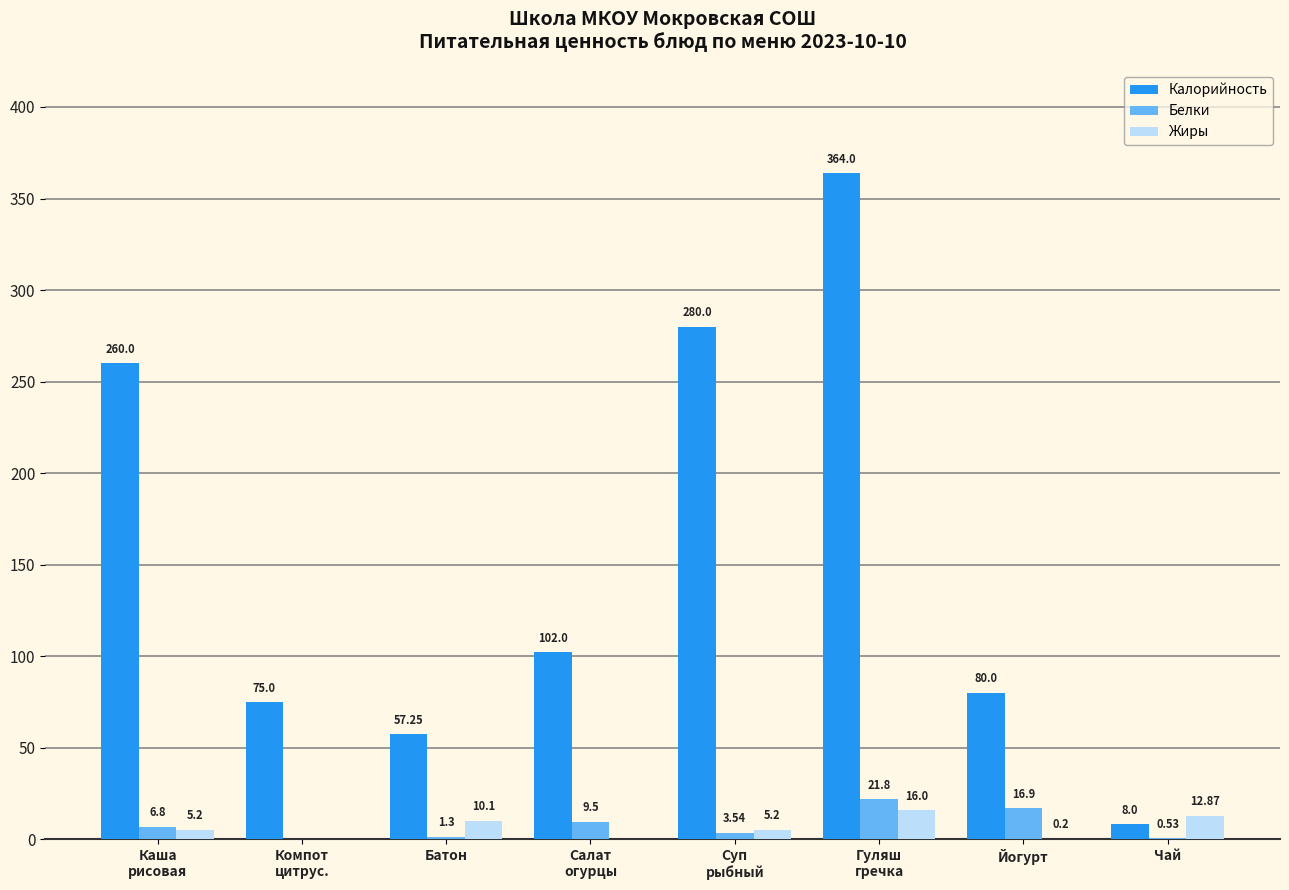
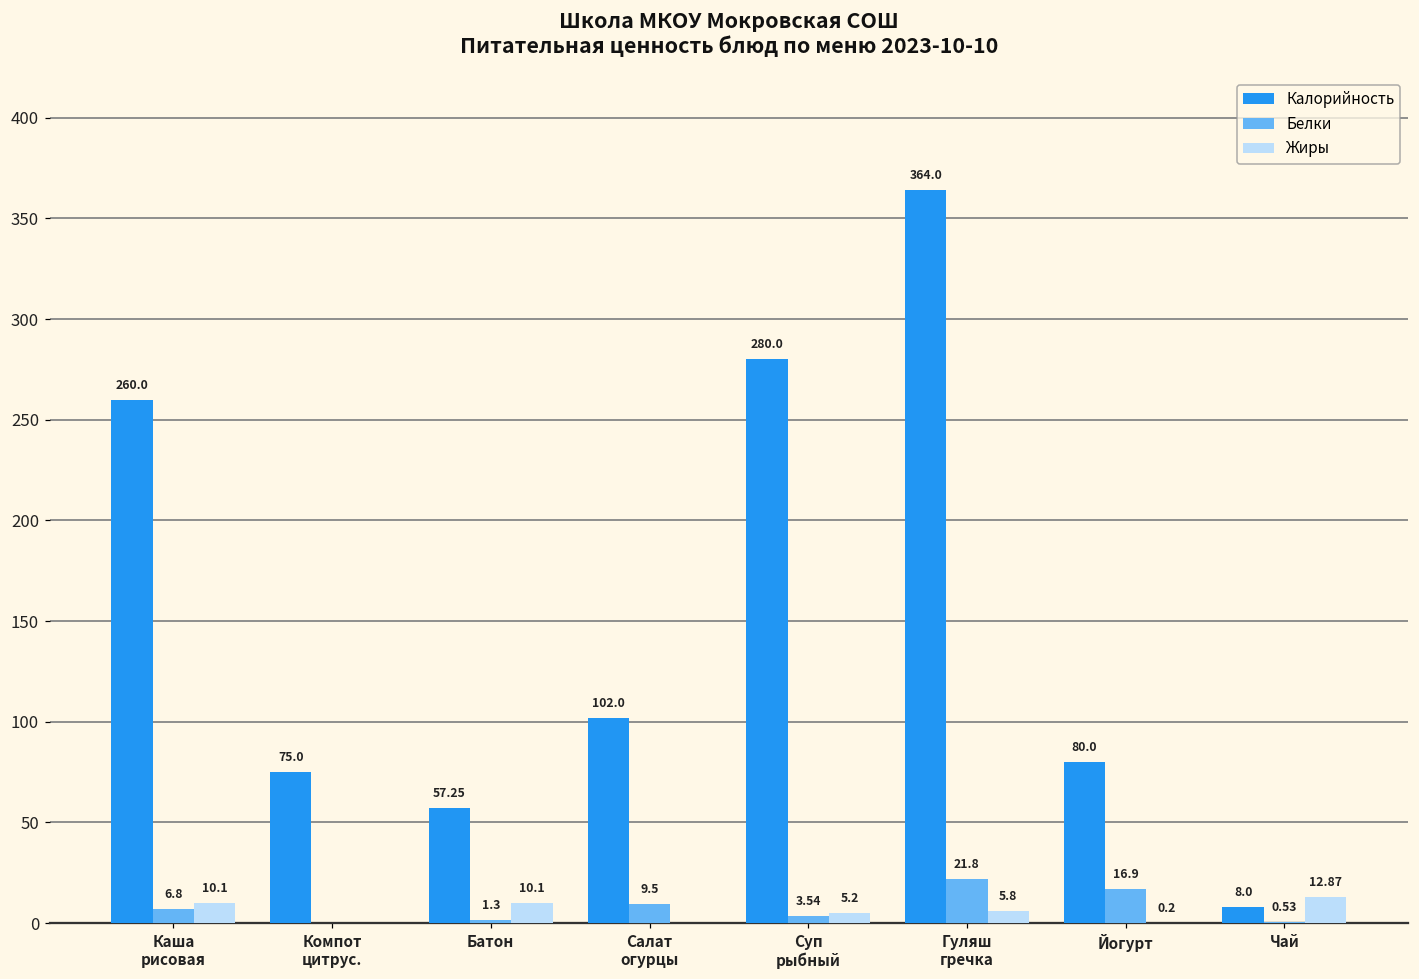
Жиры, Каша рисовая: 5.2 -> 10.1
Жиры, Гуляш гречка: 16.0 -> 5.8
